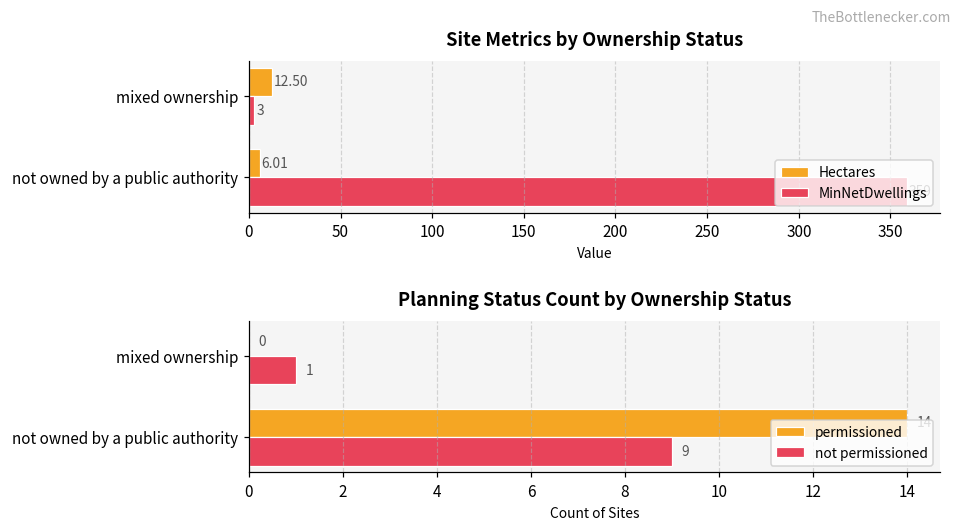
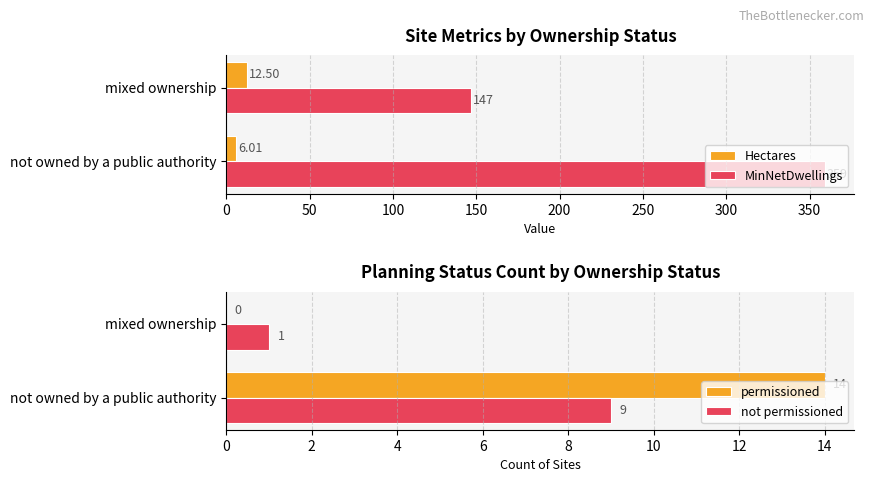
Site Metrics by Ownership Status, MinNetDwellings, mixed ownership: 3 -> 147
